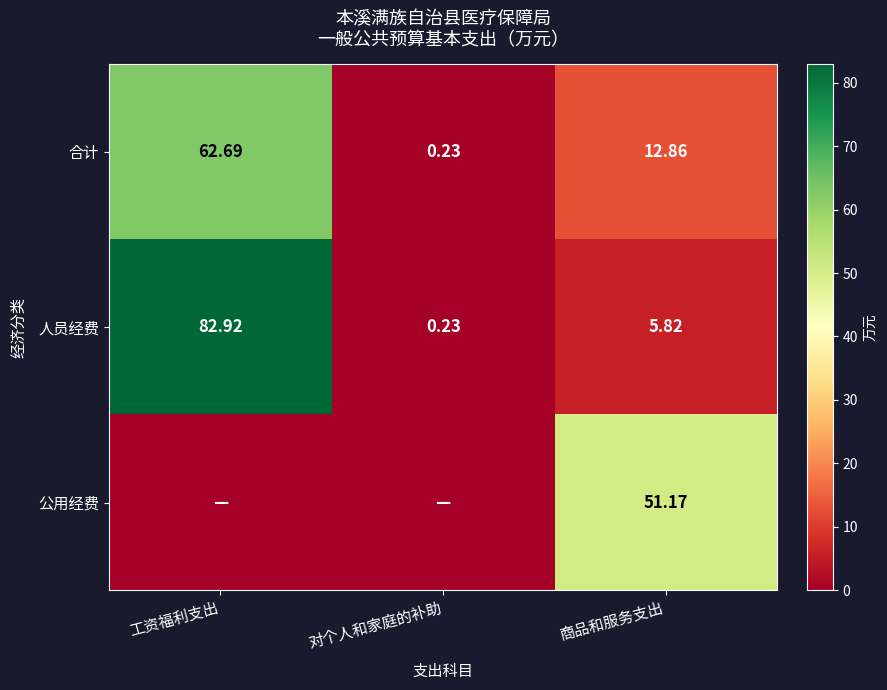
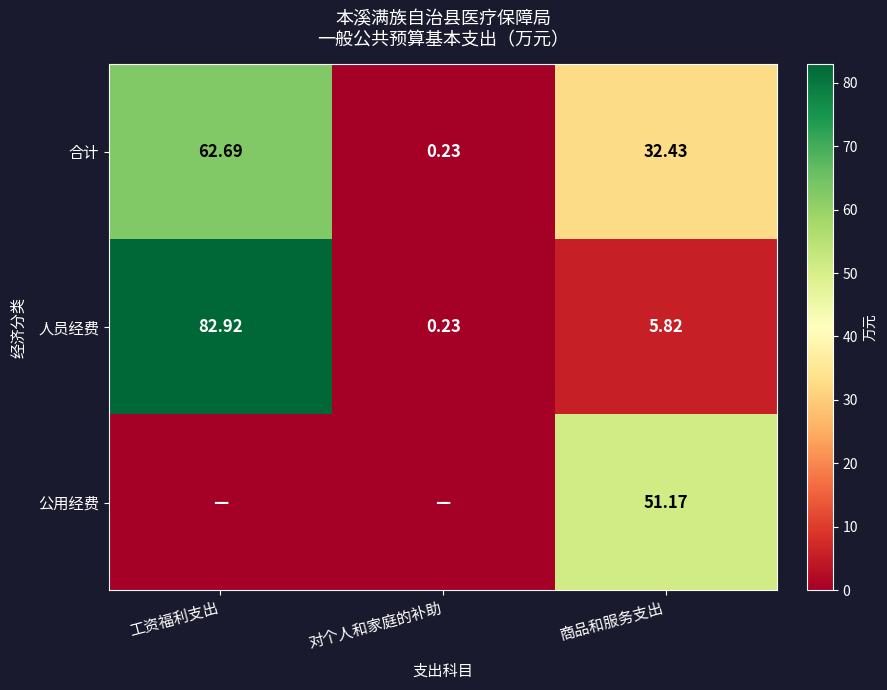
合计, 商品和服务支出: 12.86 -> 32.43
